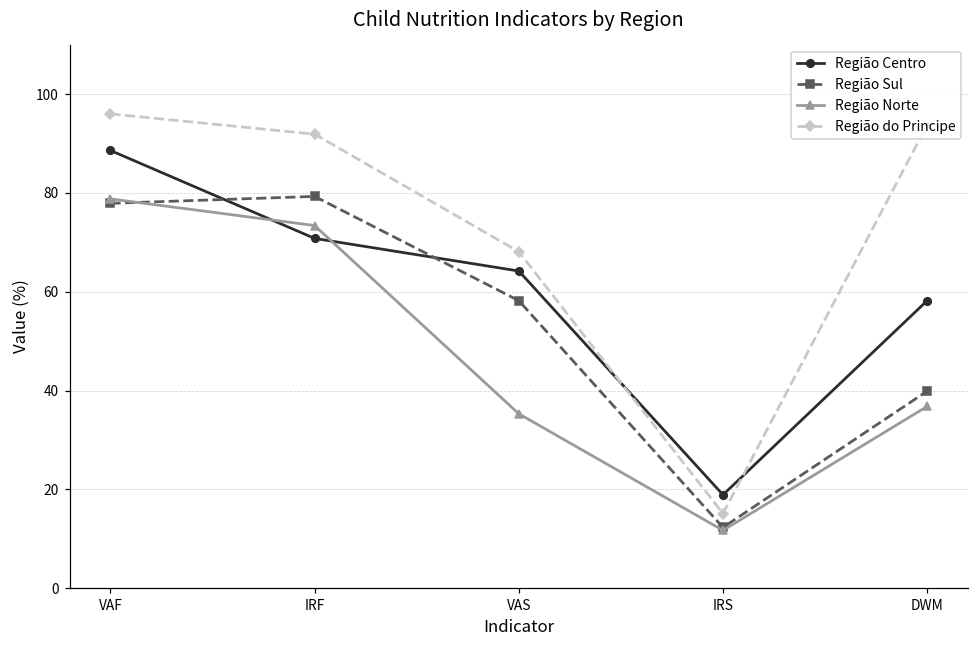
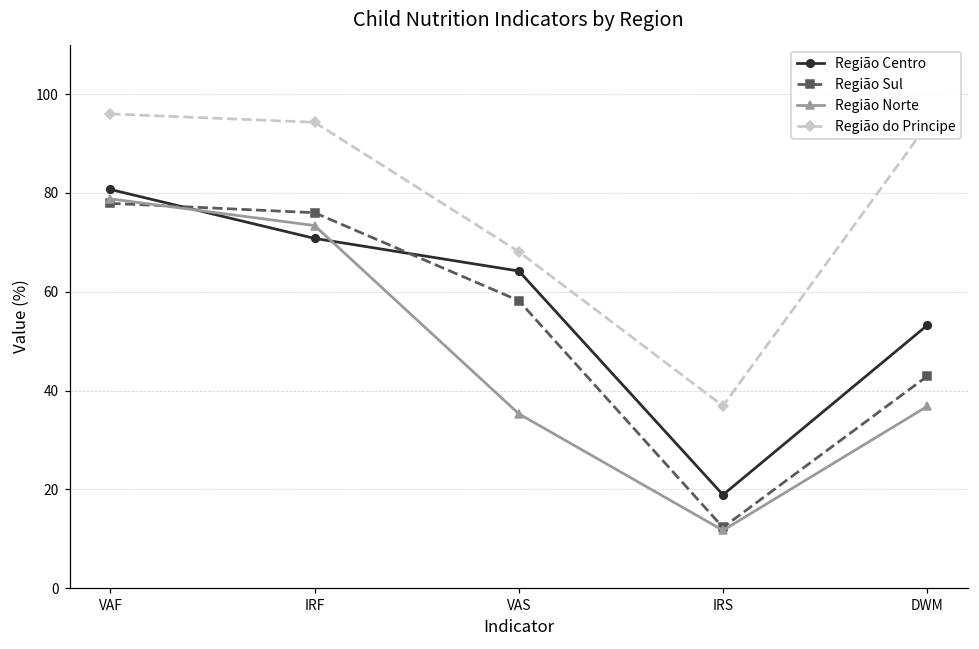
Região Centro, VAF: 89 -> 81
Região Sul, IRF: 79 -> 76
Região do Principe, IRF: 92 -> 94
Região do Principe, IRS: 15 -> 37
Região Centro, DWM: 58 -> 53
Região Sul, DWM: 40 -> 43
